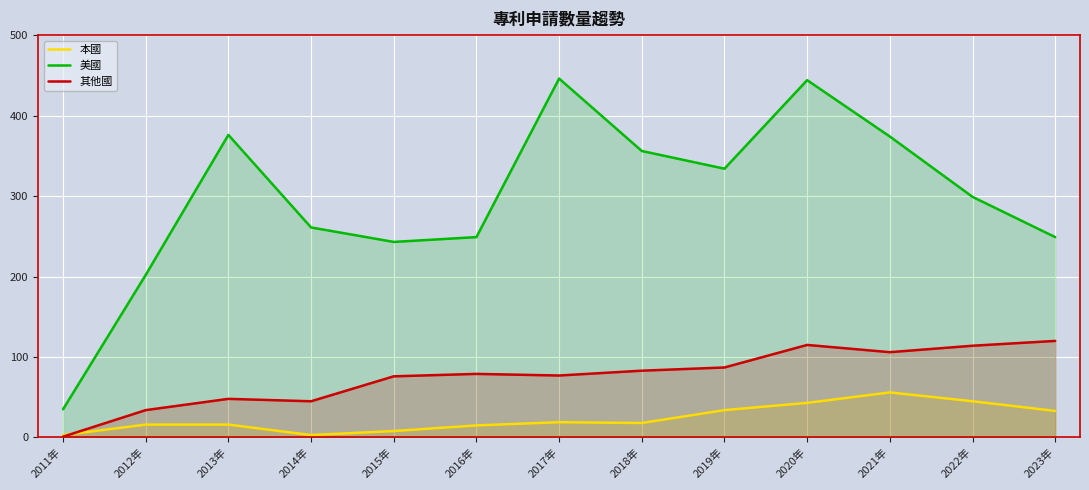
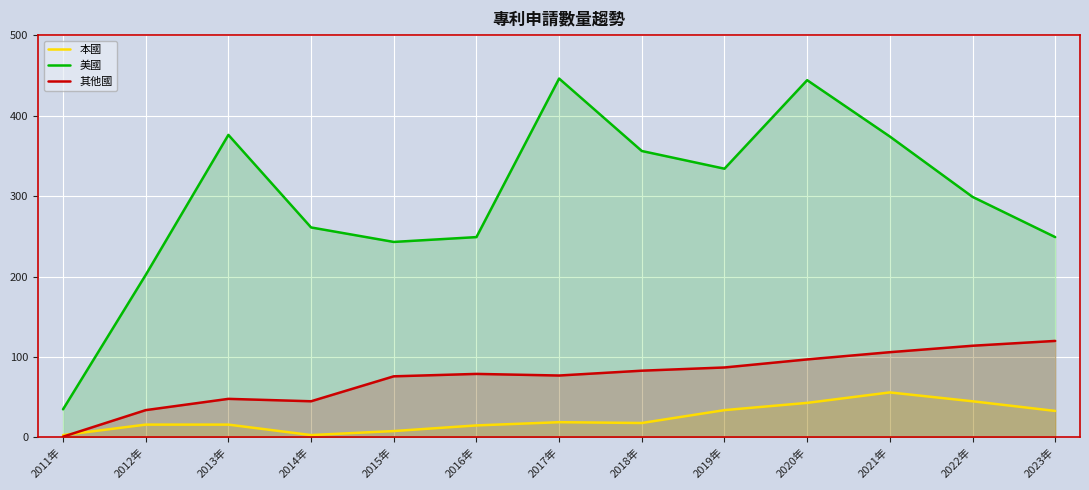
其他國, 2020年: 120 -> 100
